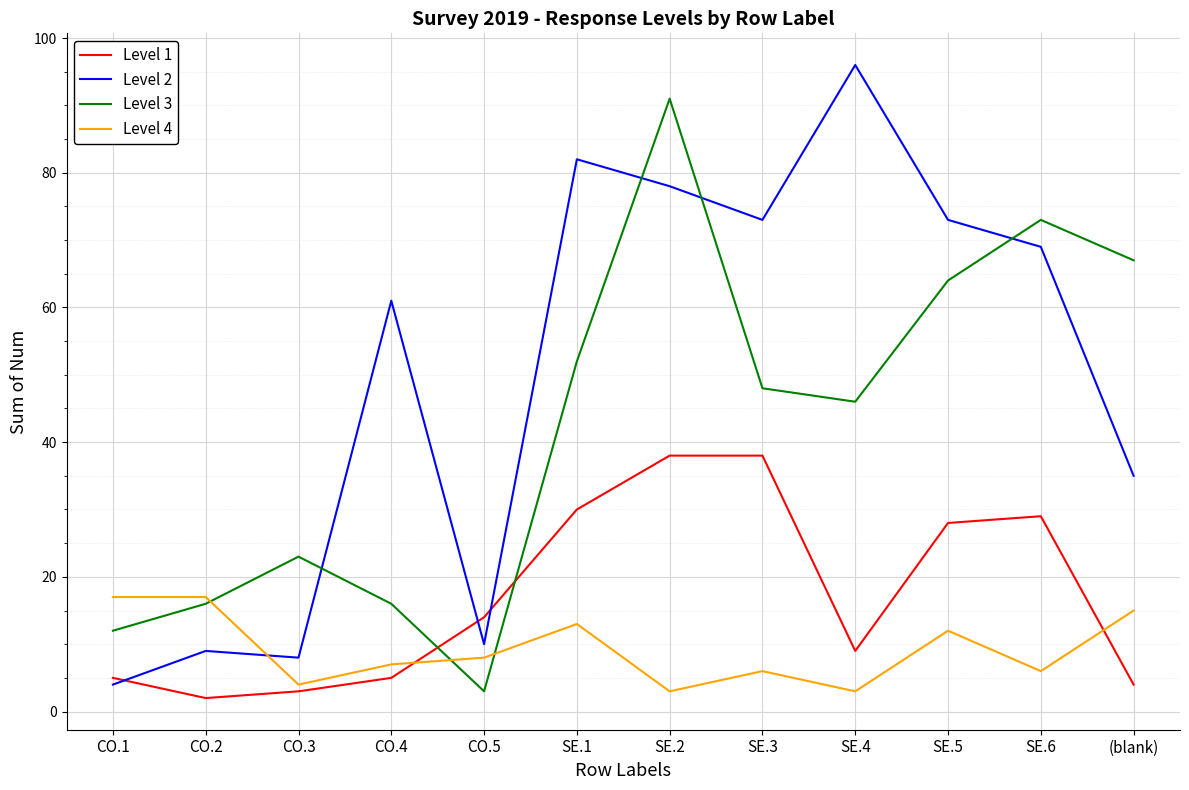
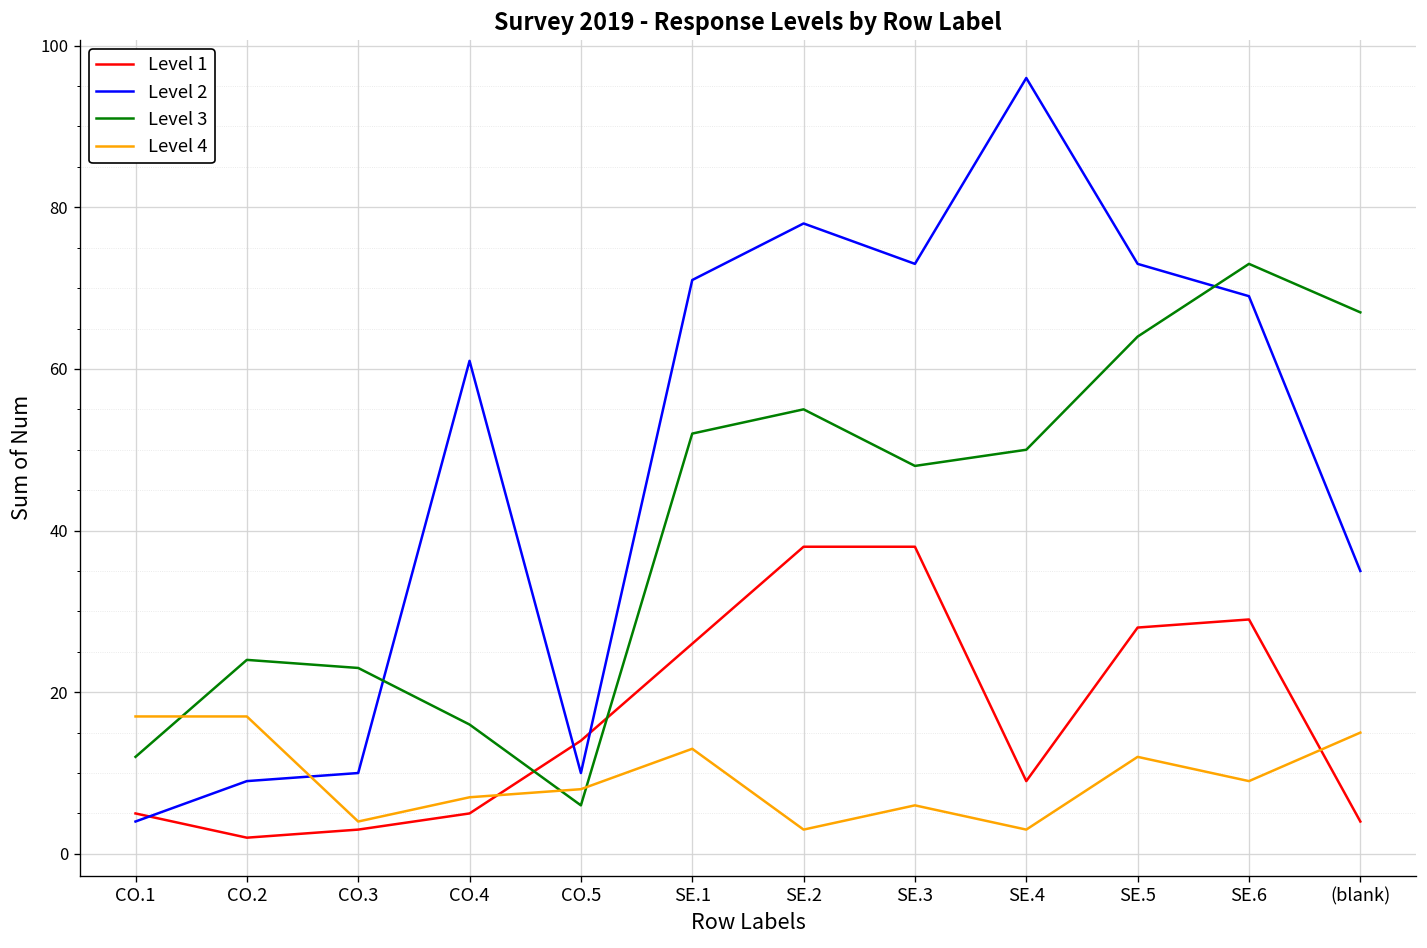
Level 3, CO.2: 16 -> 24
Level 2, CO.3: 8 -> 10
Level 3, CO.5: 3 -> 6
Level 1, SE.1: 30 -> 26
Level 2, SE.1: 82 -> 71
Level 3, SE.2: 91 -> 55
Level 3, SE.4: 46 -> 50
Level 4, SE.6: 6 -> 9
